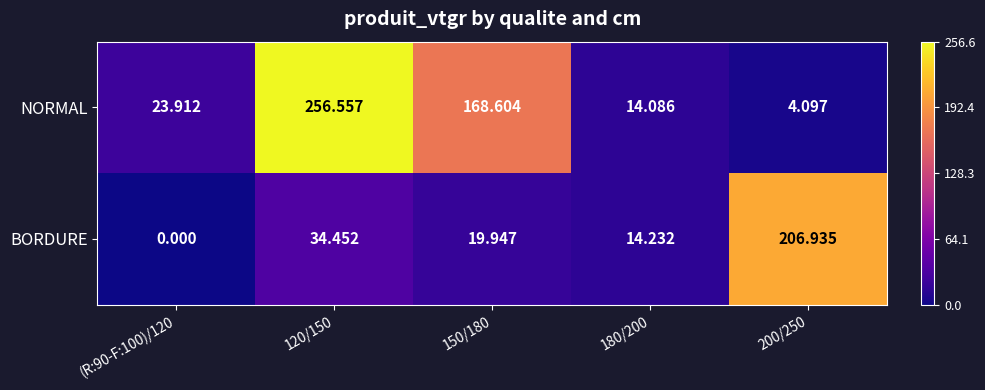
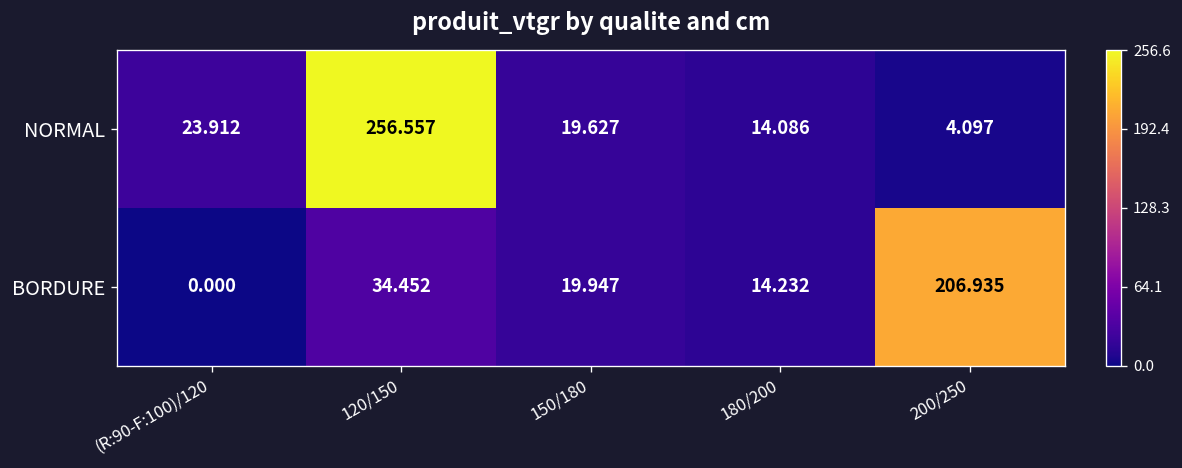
NORMAL, 150/180: 168.604 -> 19.627
